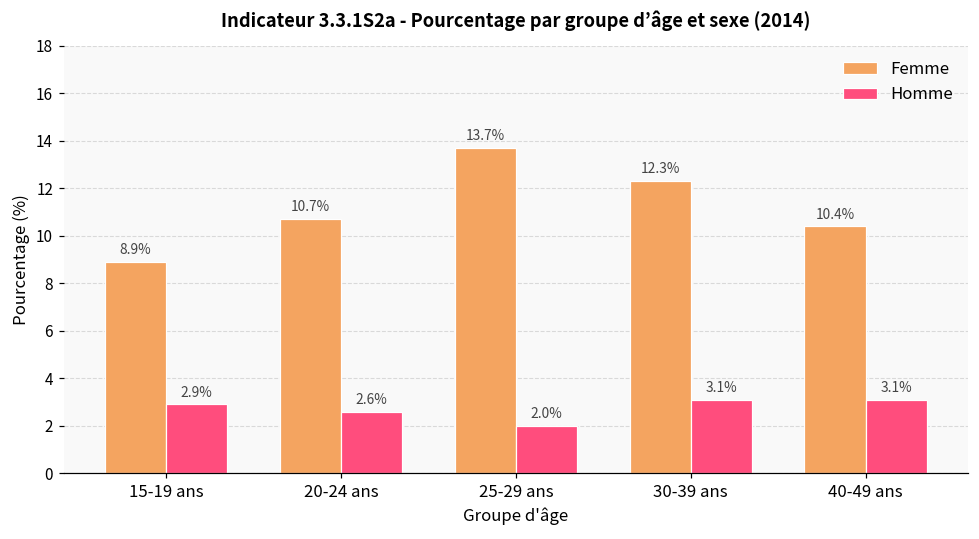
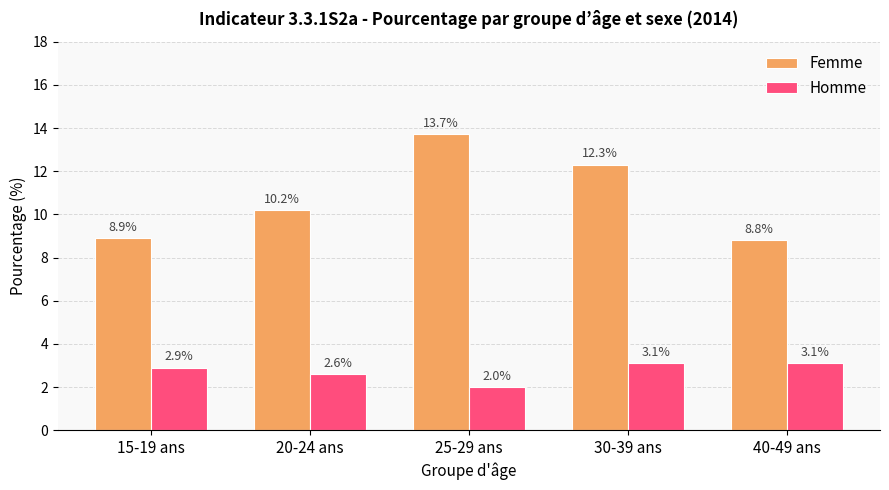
Femme, 20-24 ans: 10.7% -> 10.2%
Femme, 40-49 ans: 10.4% -> 8.8%
